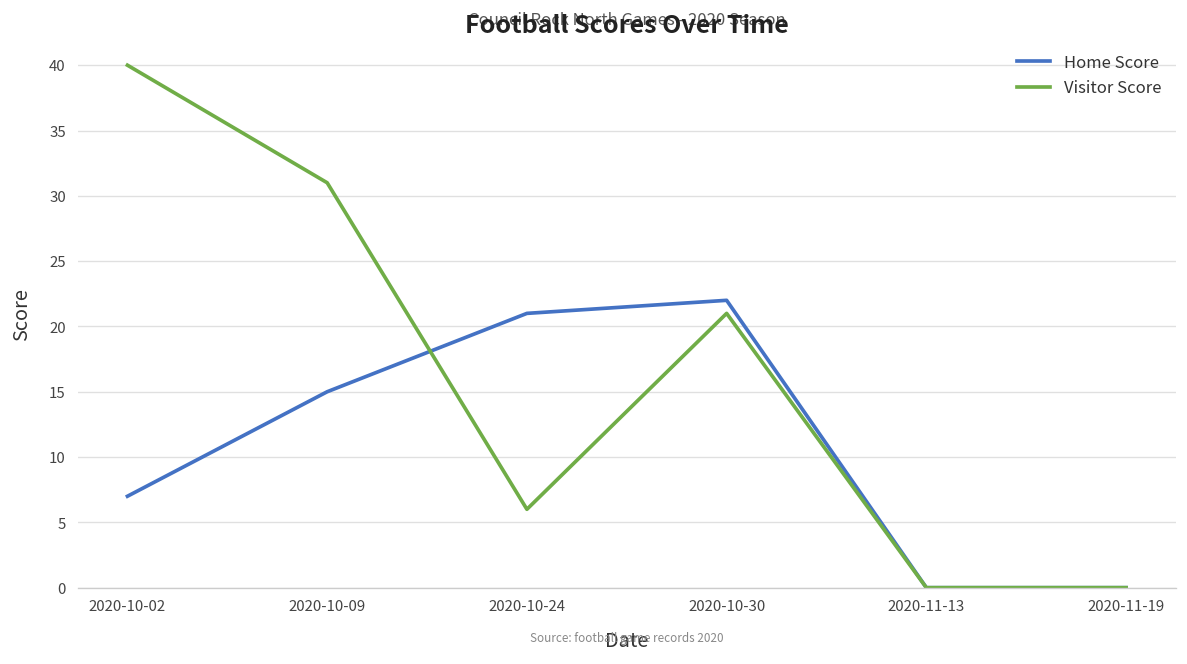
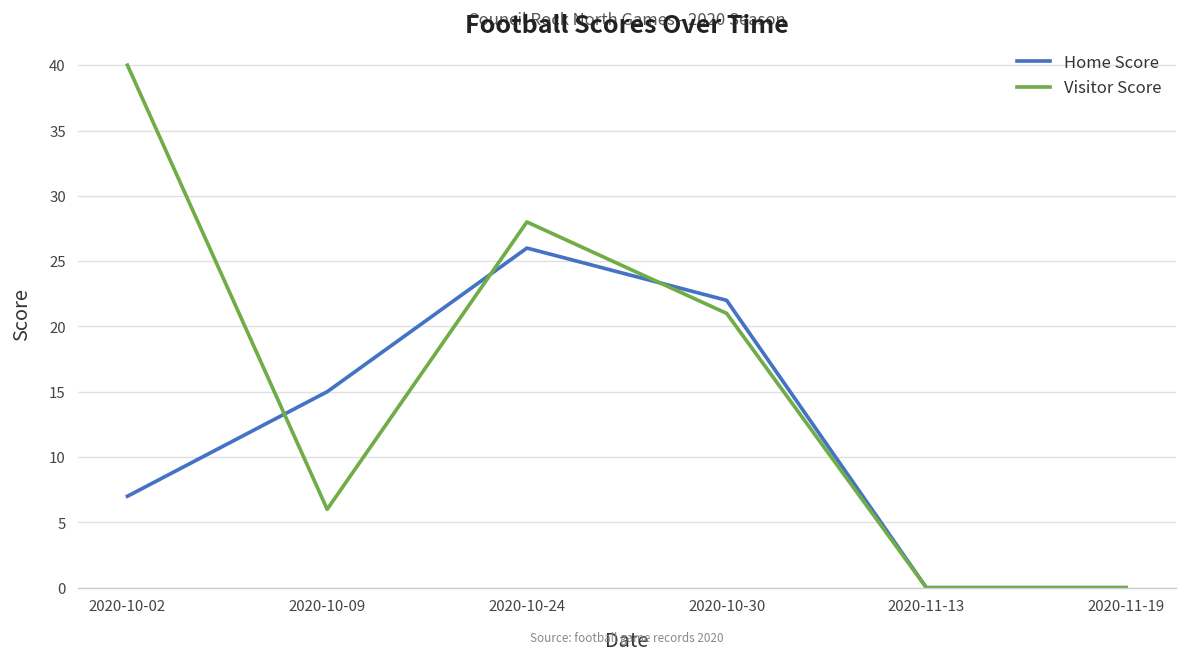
Visitor Score, 2020-10-09: 31 -> 6
Home Score, 2020-10-24: 21 -> 26
Visitor Score, 2020-10-24: 6 -> 28
